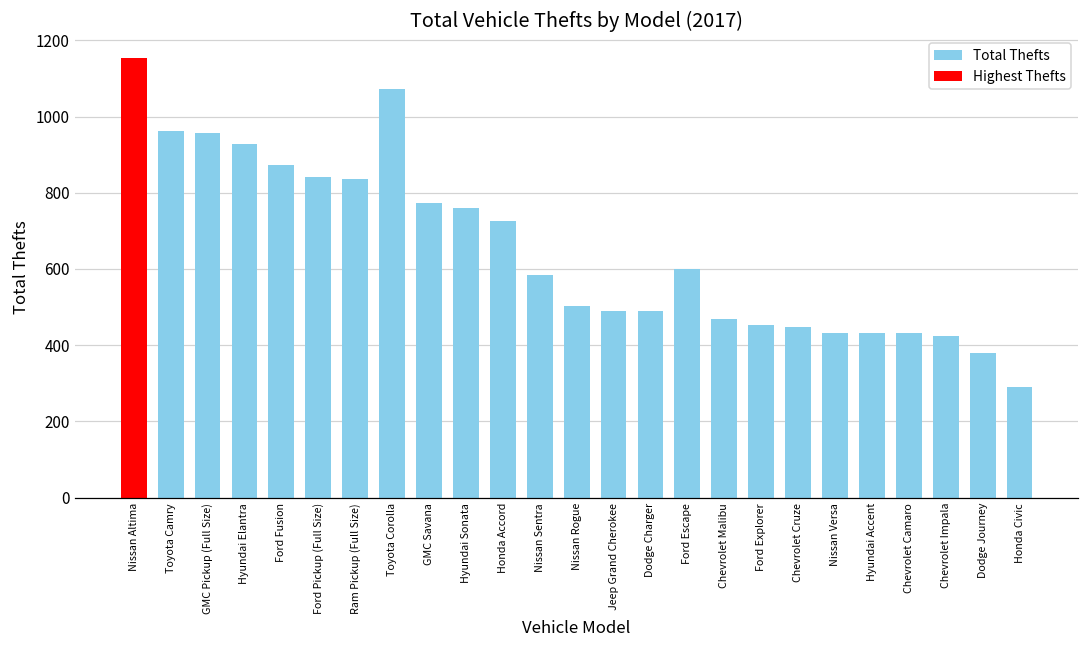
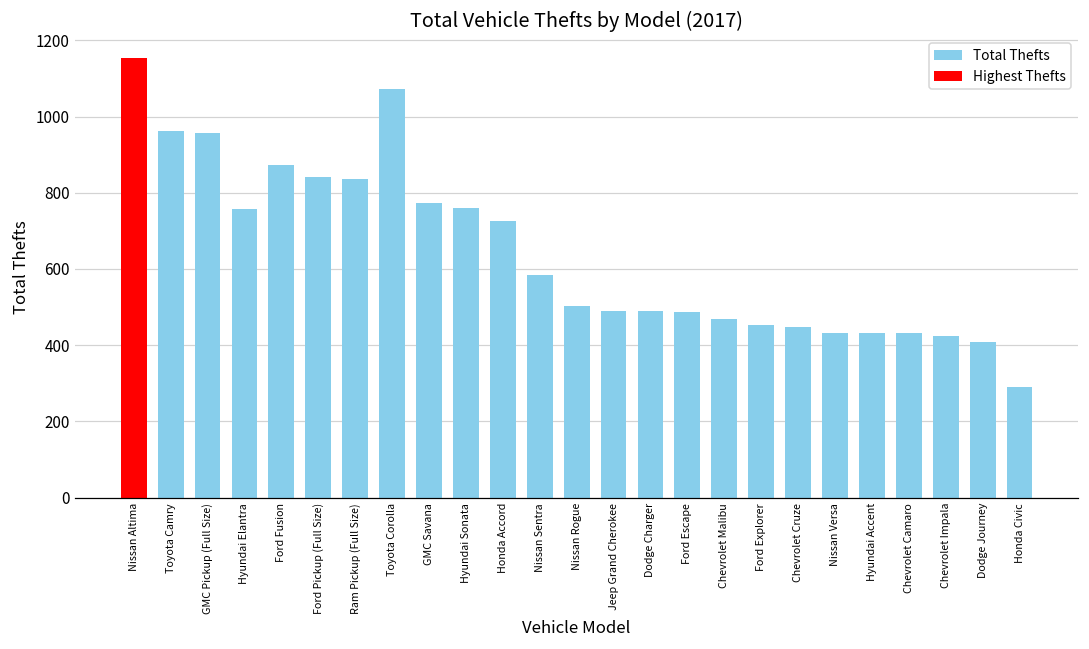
Hyundai Elantra: 930 -> 760
Ford Escape: 600 -> 490
Dodge Journey: 380 -> 410
